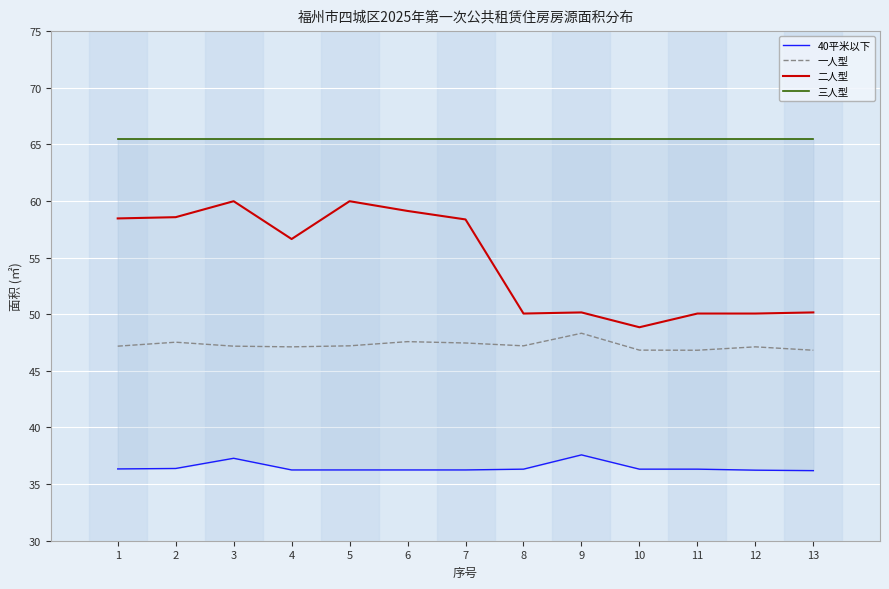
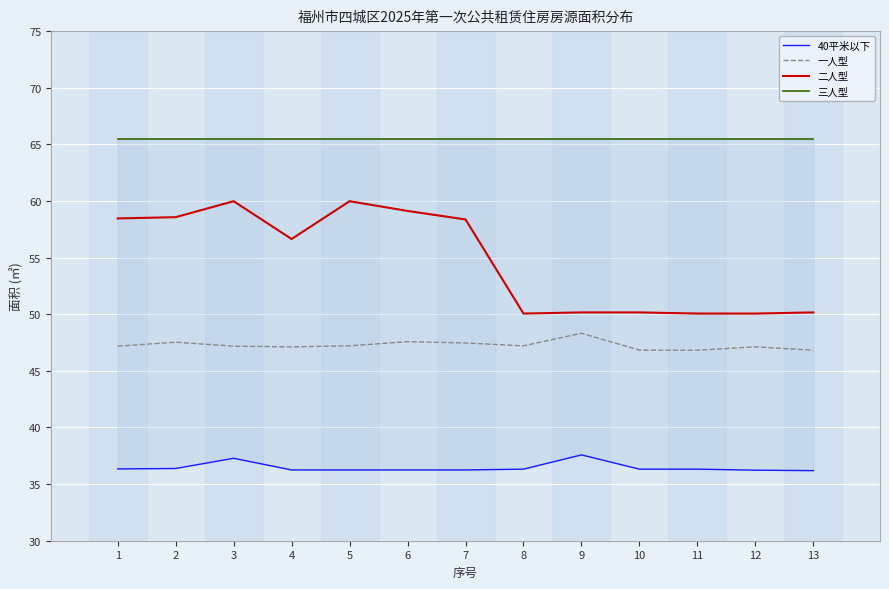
二人型, 10: 48.9 -> 50.2
